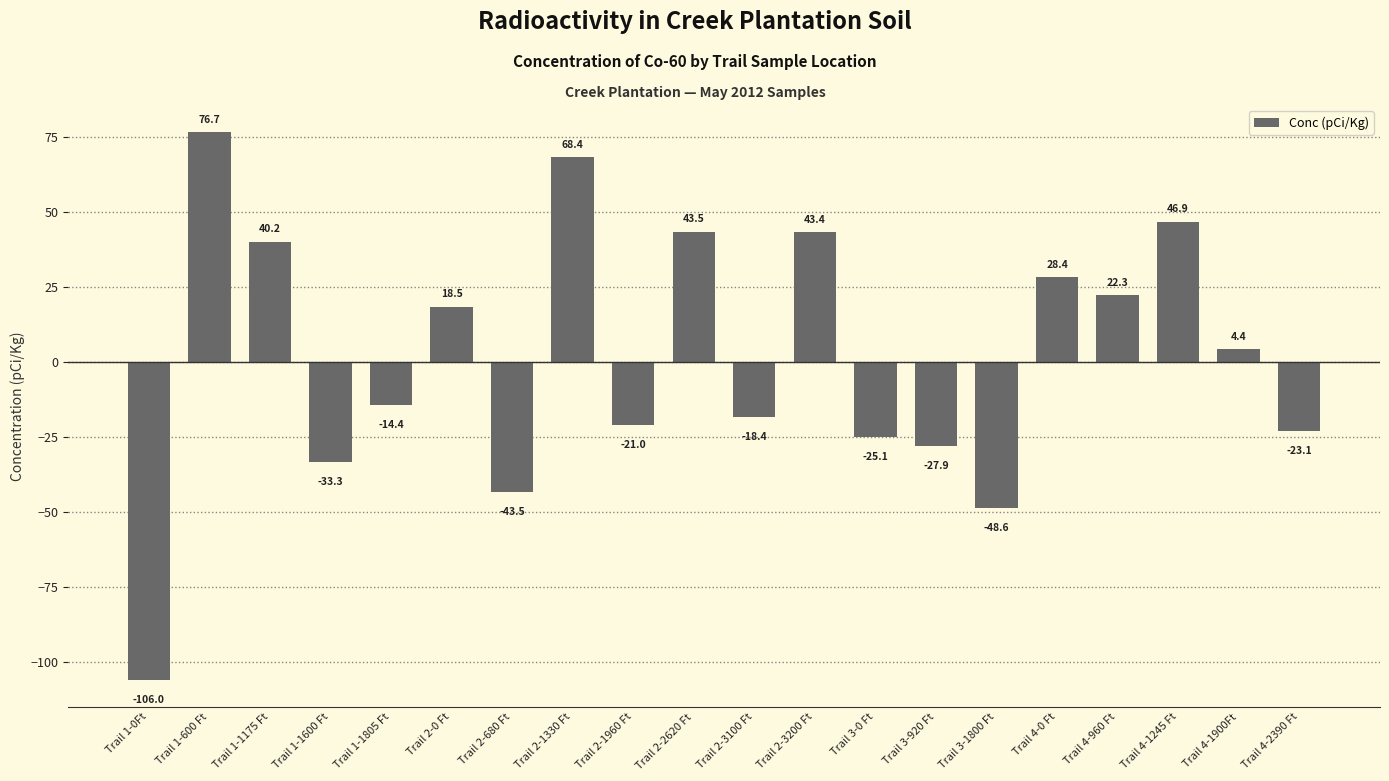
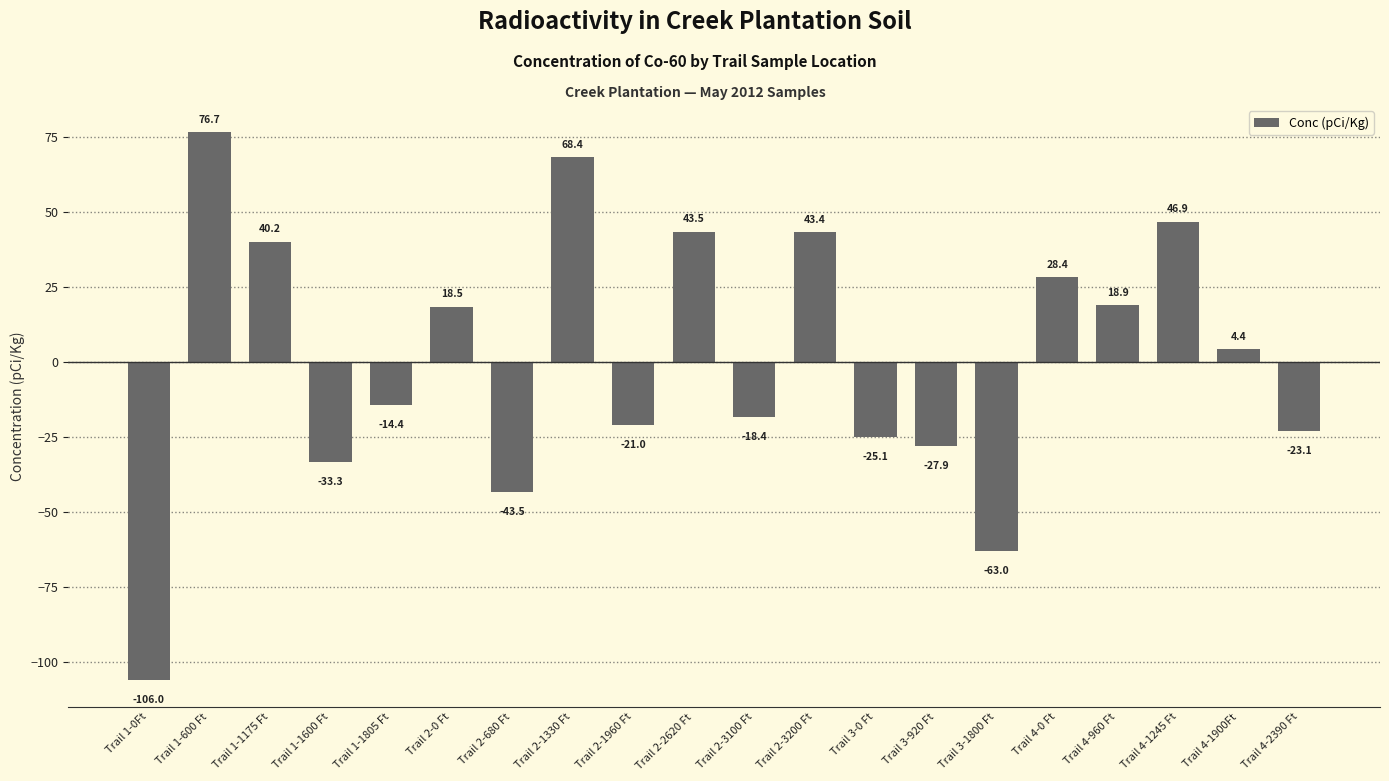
Trail 3-1800 Ft: -48.6 -> -63.0
Trail 4-960 Ft: 22.3 -> 18.9
